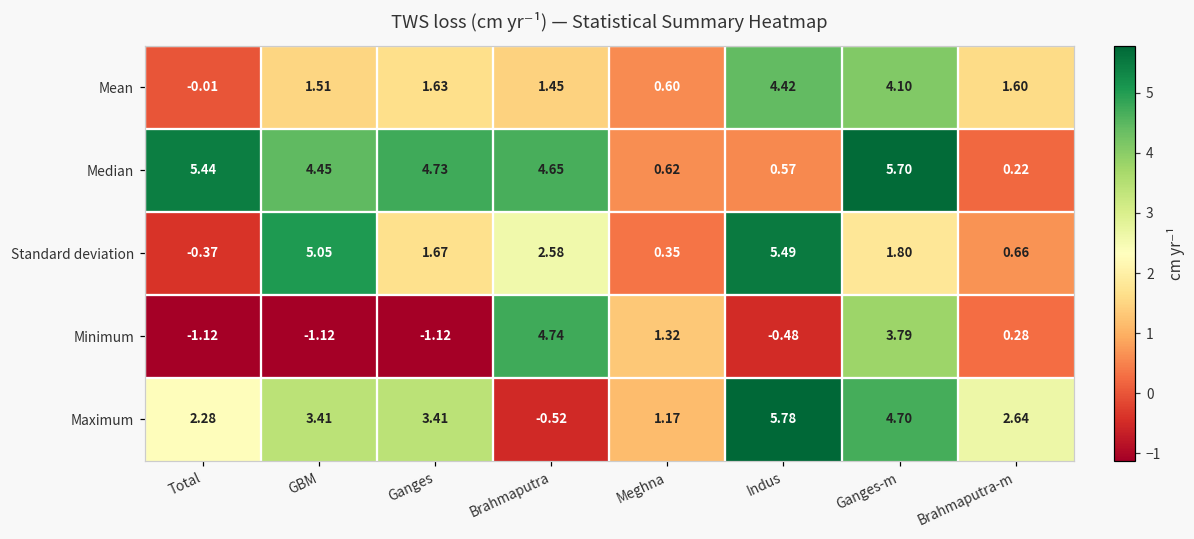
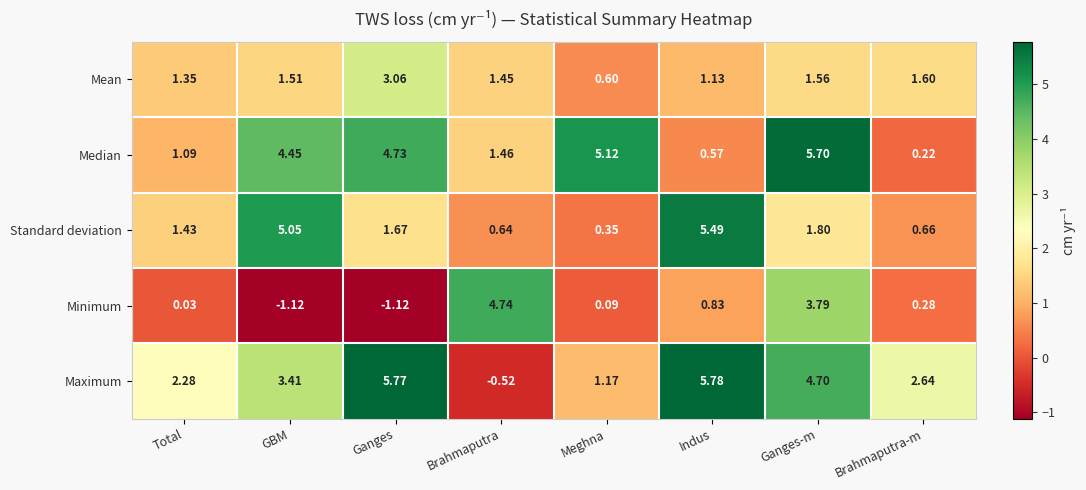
Mean, Total: -0.01 -> 1.35
Mean, Ganges: 1.63 -> 3.06
Mean, Indus: 4.42 -> 1.13
Mean, Ganges-m: 4.10 -> 1.56
Median, Total: 5.44 -> 1.09
Median, Brahmaputra: 4.65 -> 1.46
Median, Meghna: 0.62 -> 5.12
Standard deviation, Total: -0.37 -> 1.43
Standard deviation, Brahmaputra: 2.58 -> 0.64
Minimum, Total: -1.12 -> 0.03
Minimum, Meghna: 1.32 -> 0.09
Minimum, Indus: -0.48 -> 0.83
Maximum, Ganges: 3.41 -> 5.77
